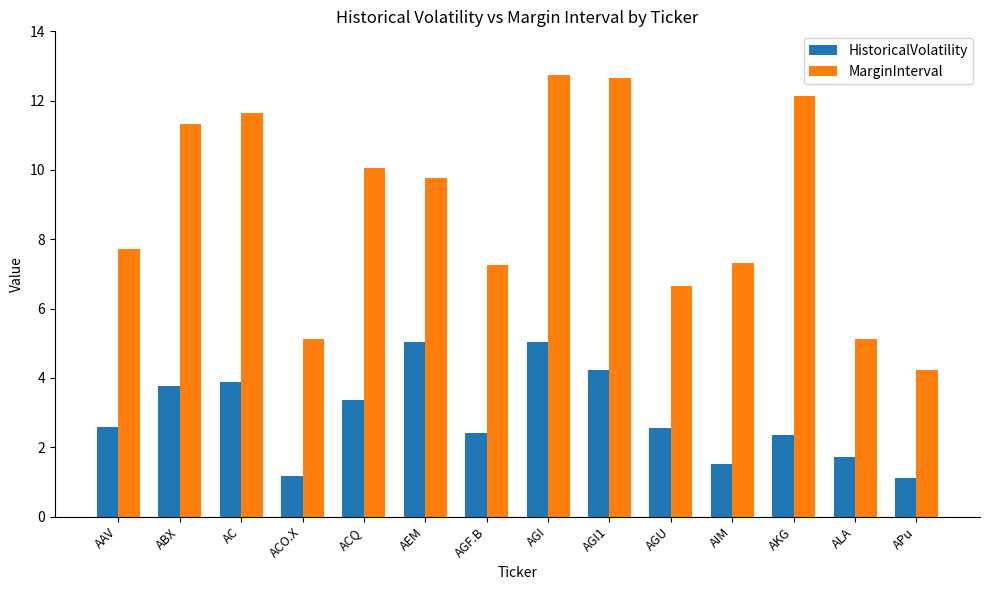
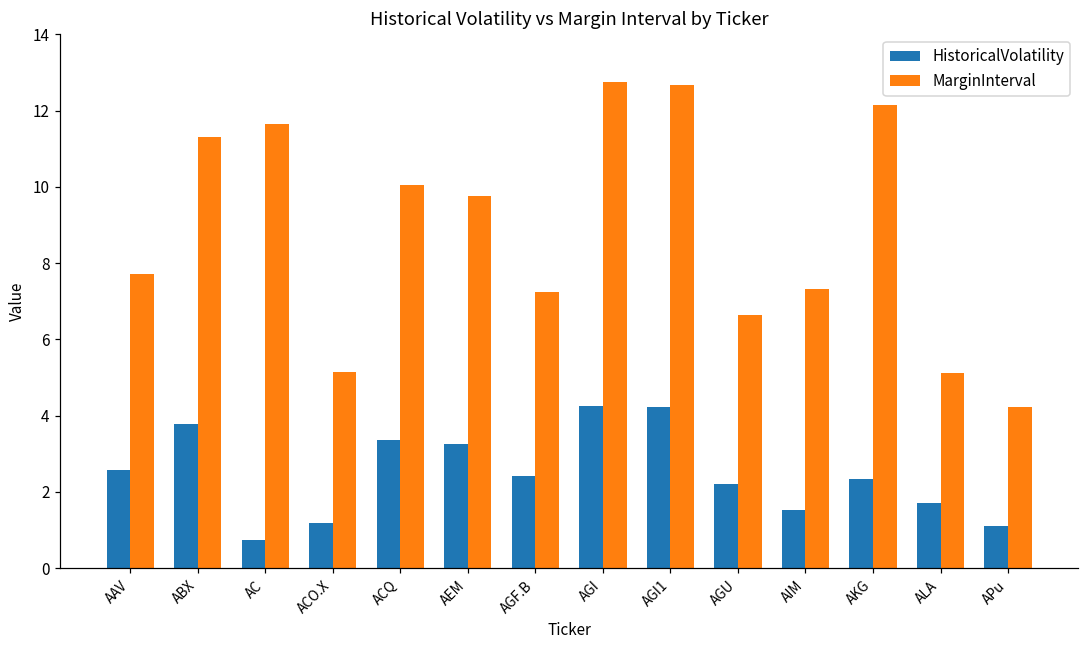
HistoricalVolatility, AC: 3.9 -> 0.7
HistoricalVolatility, AEM: 5.0 -> 3.3
HistoricalVolatility, AGI: 5.0 -> 4.2
HistoricalVolatility, AGU: 2.5 -> 2.2
